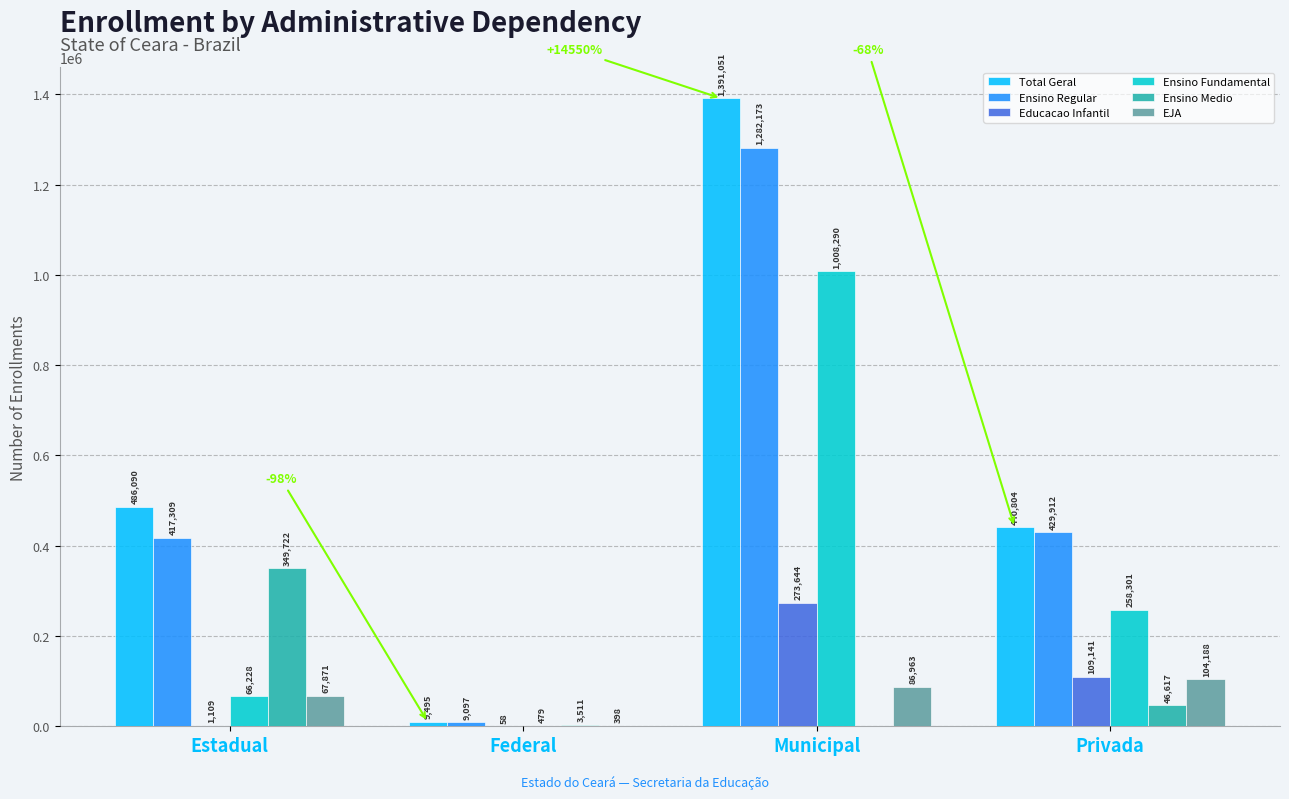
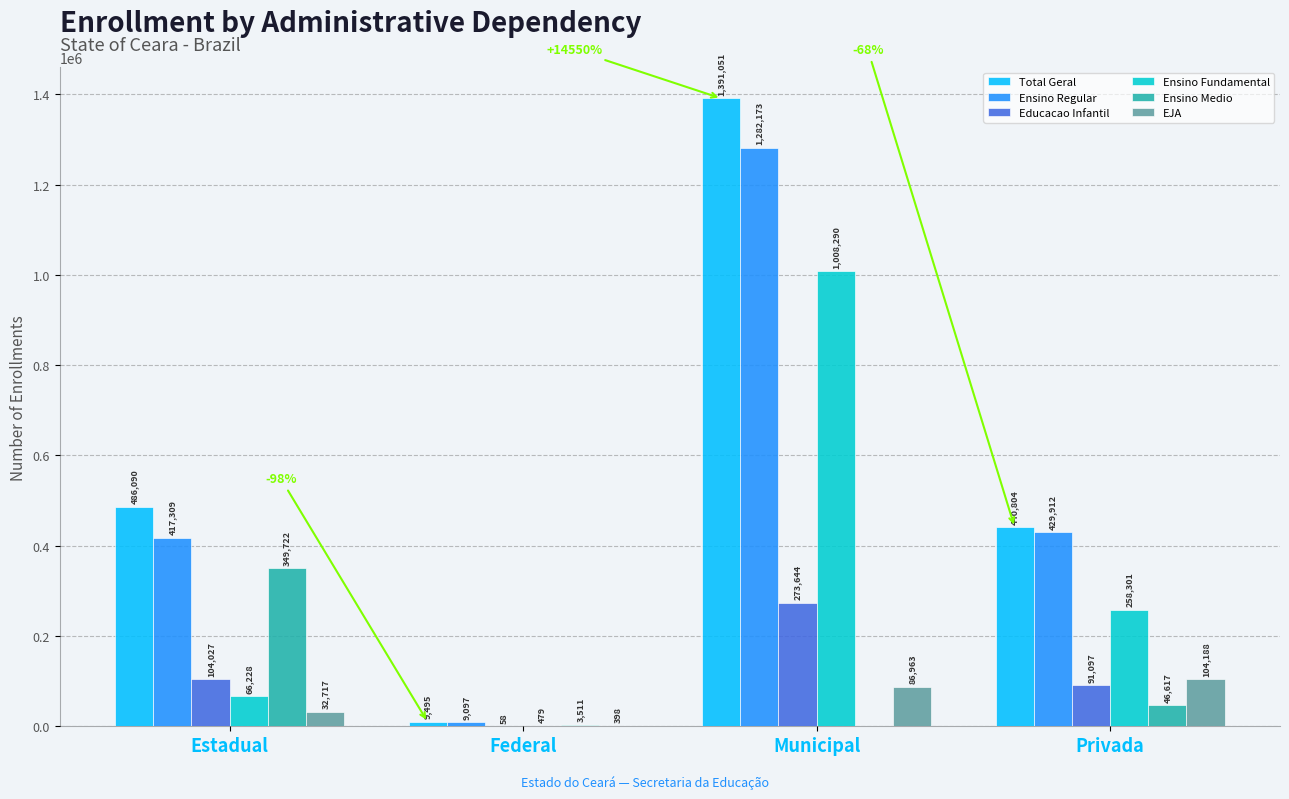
Educacao Infantil, Estadual: 1,109 -> 104,027
EJA, Estadual: 67,871 -> 32,717
Educacao Infantil, Privada: 109,141 -> 91,097
